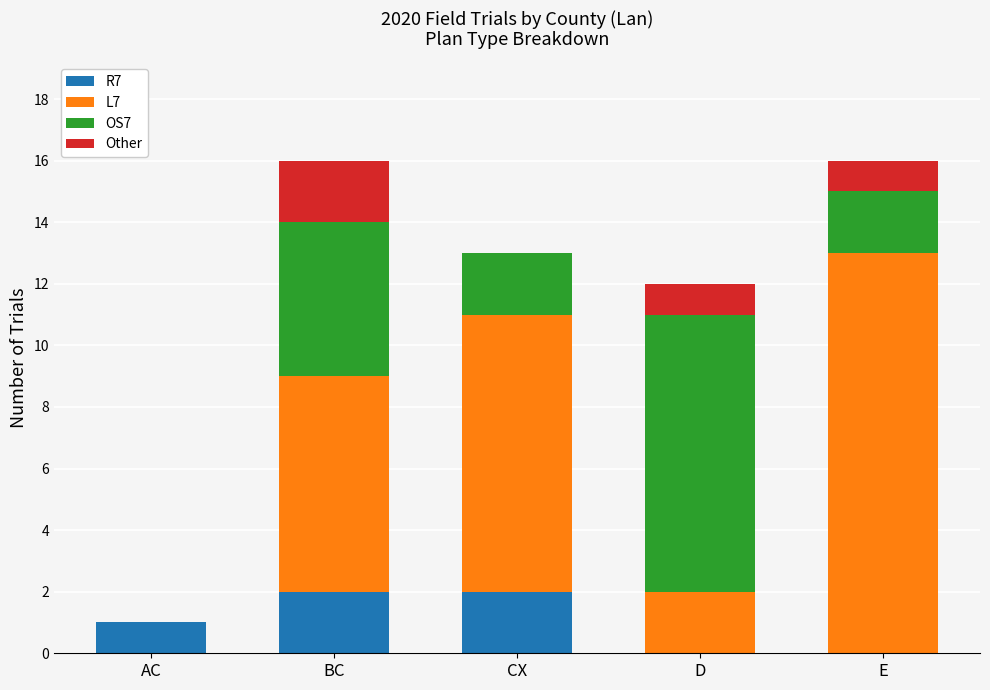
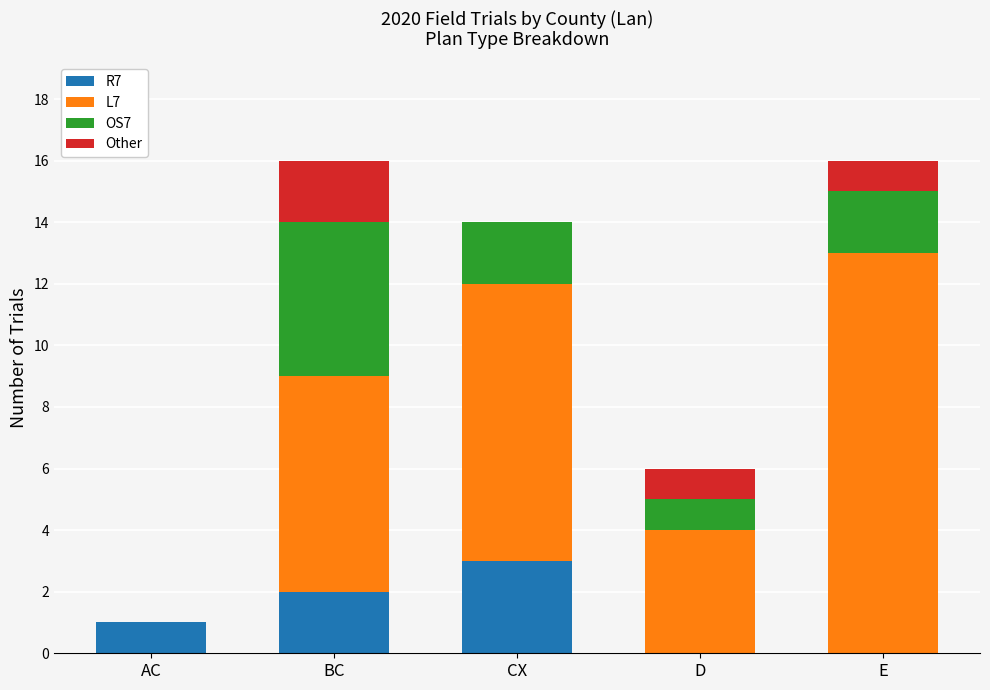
R7, CX: 2 -> 3
L7, D: 2 -> 4
OS7, D: 9 -> 1
